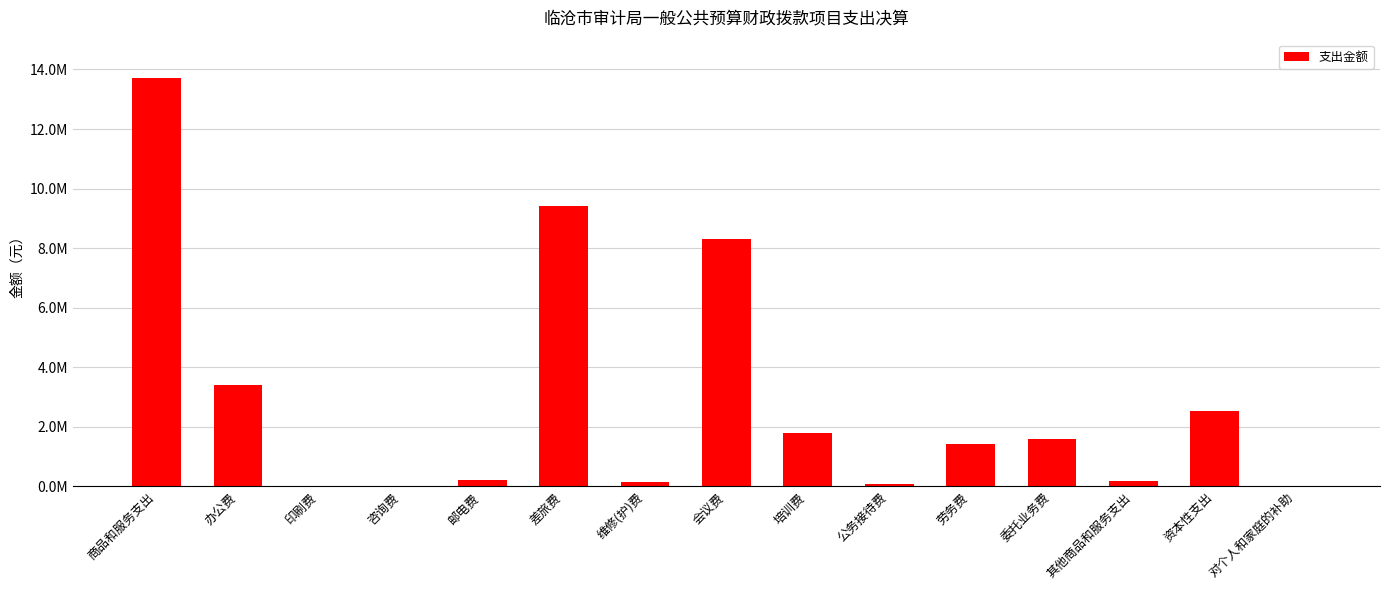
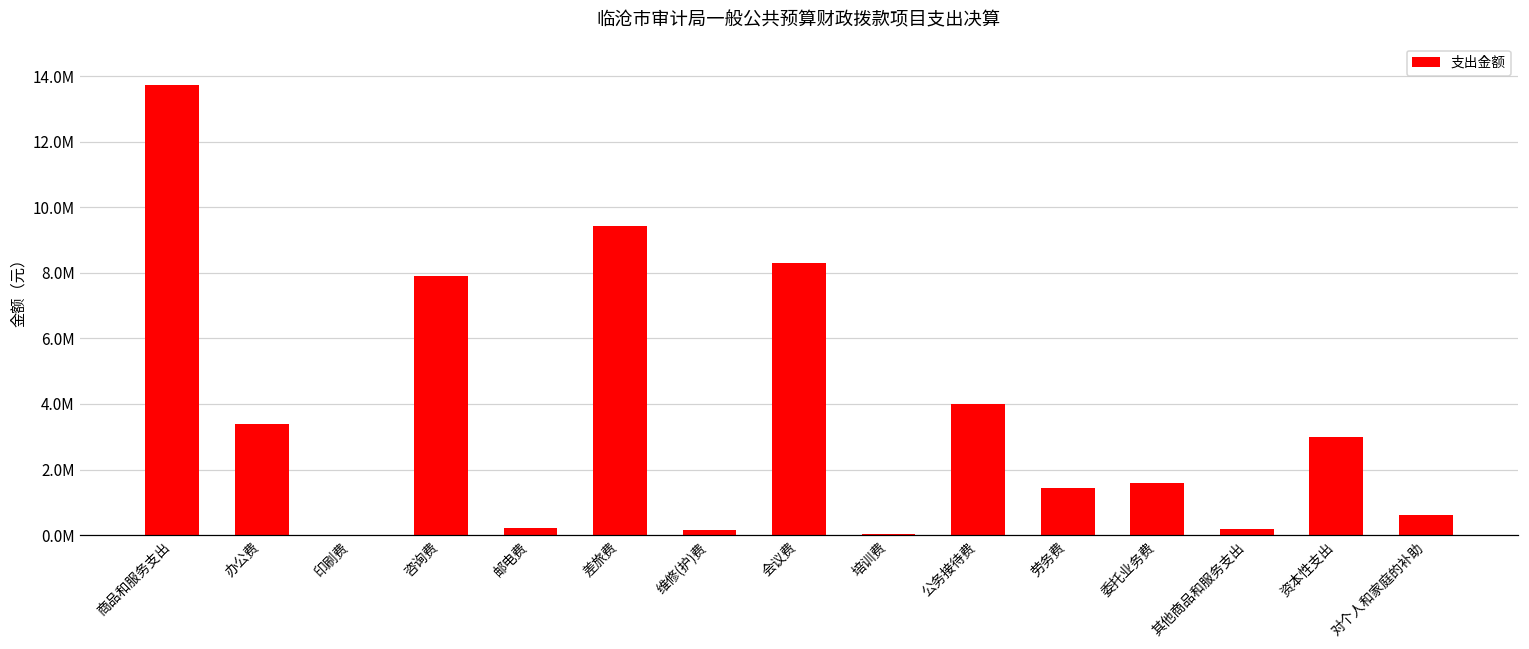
咨询费: 0 -> 7900000
培训费: 1800000 -> 0
公务接待费: 100000 -> 4000000
资本性支出: 2500000 -> 3000000
对个人和家庭的补助: 0 -> 600000
